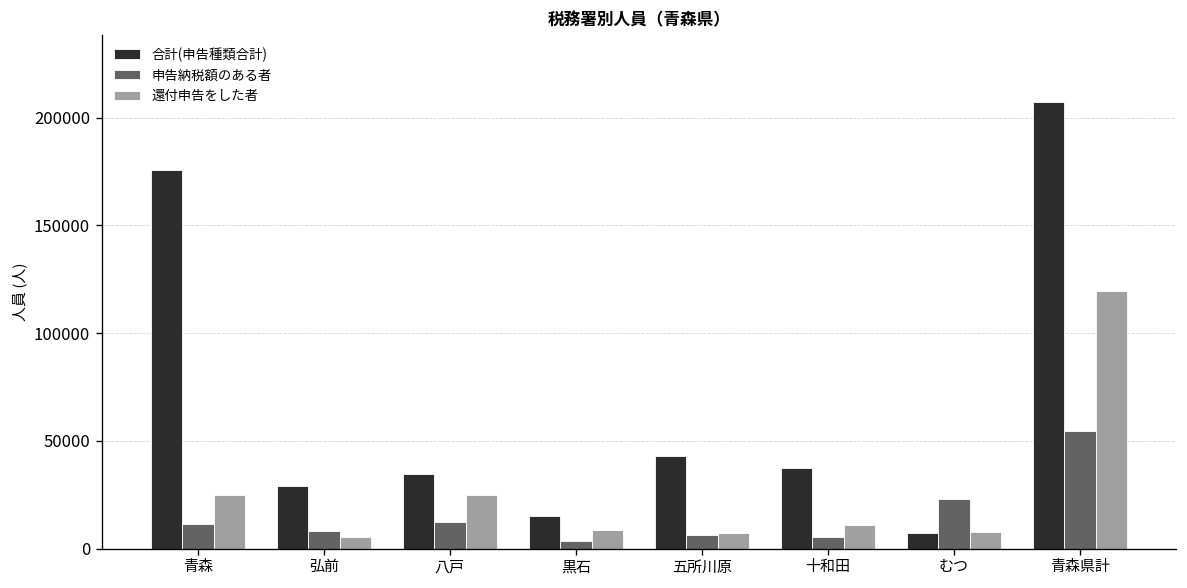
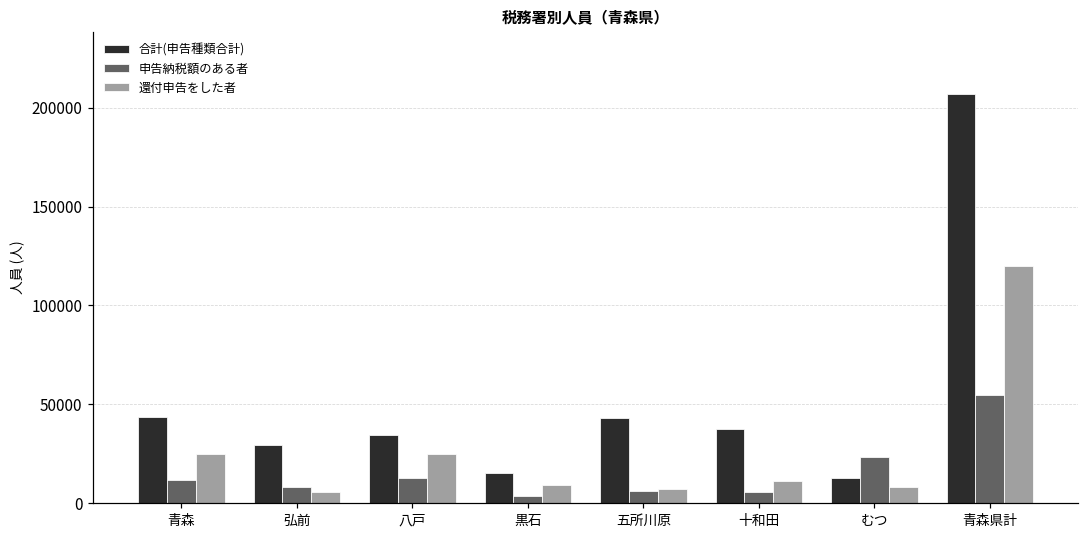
合計(申告種類合計), 青森: 176000 -> 43000
合計(申告種類合計), むつ: 7000 -> 12000
